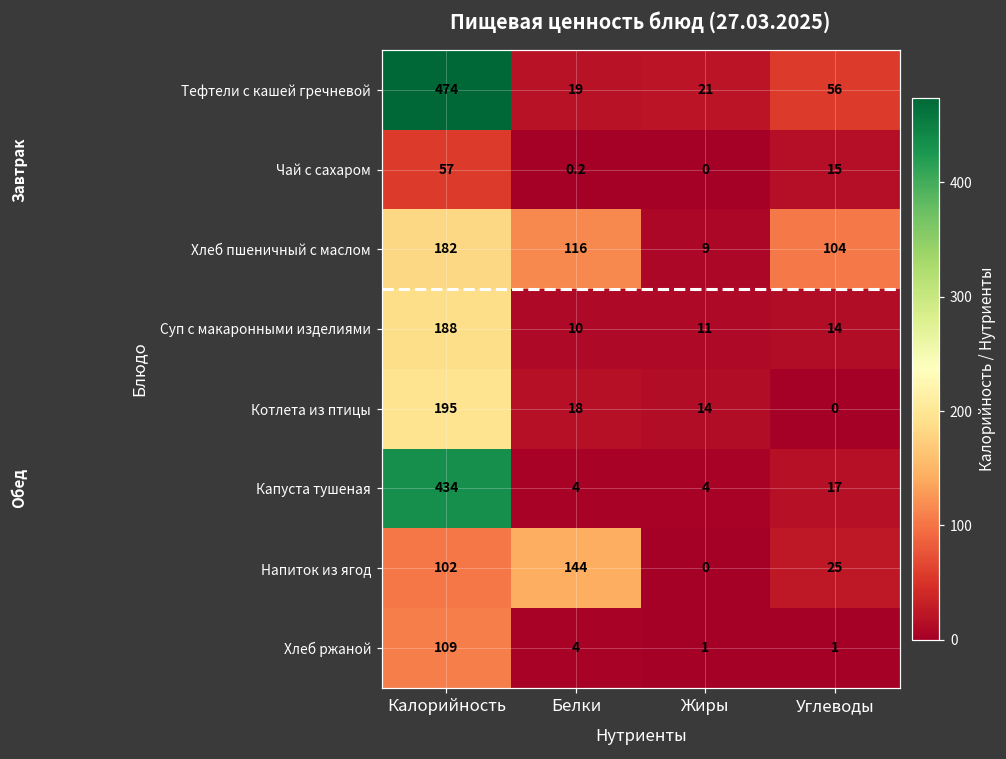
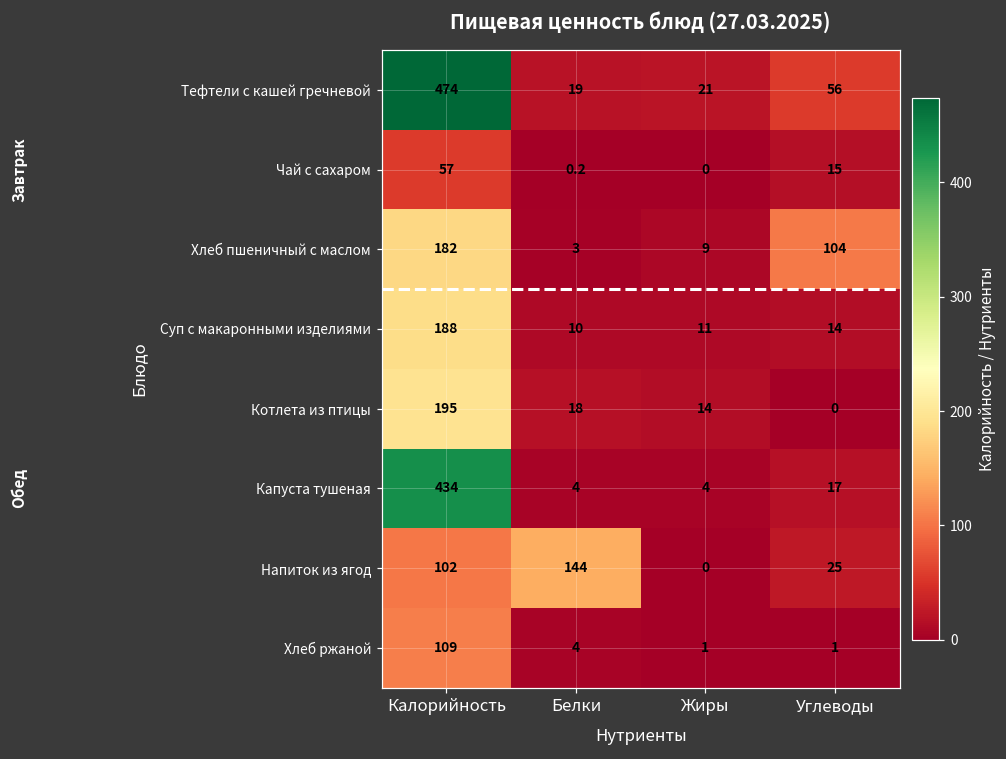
Хлеб пшеничный с маслом, Белки: 116 -> 3
